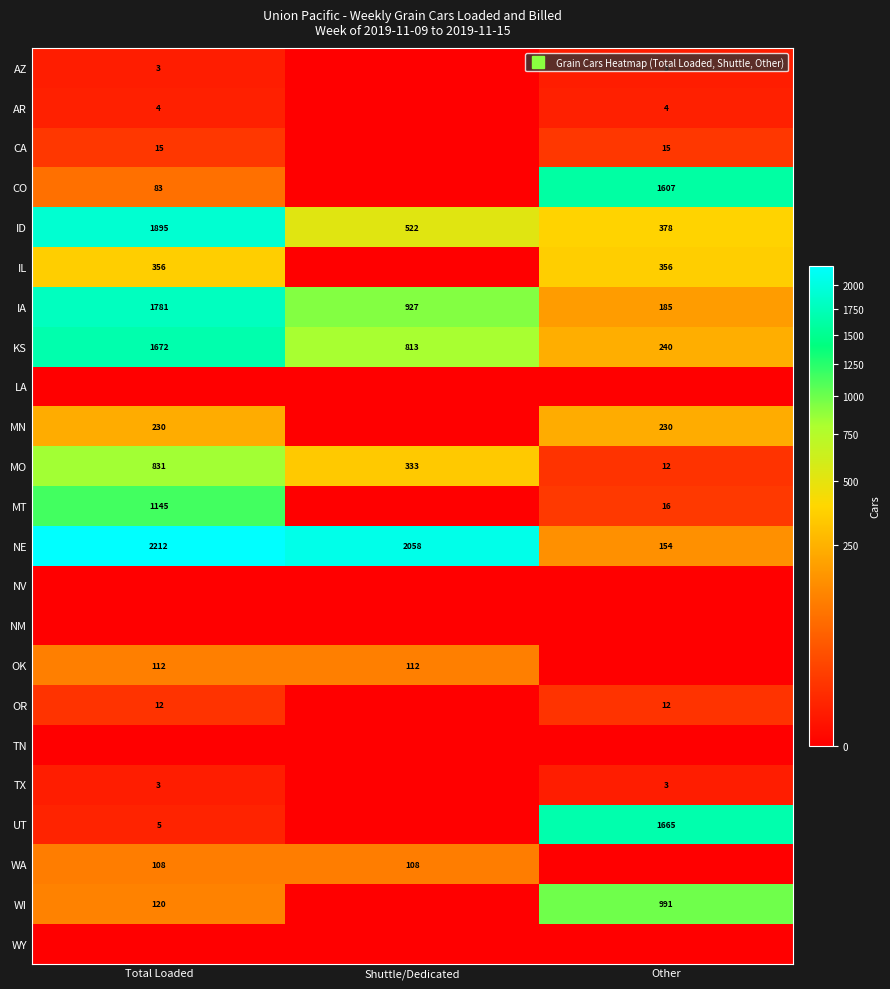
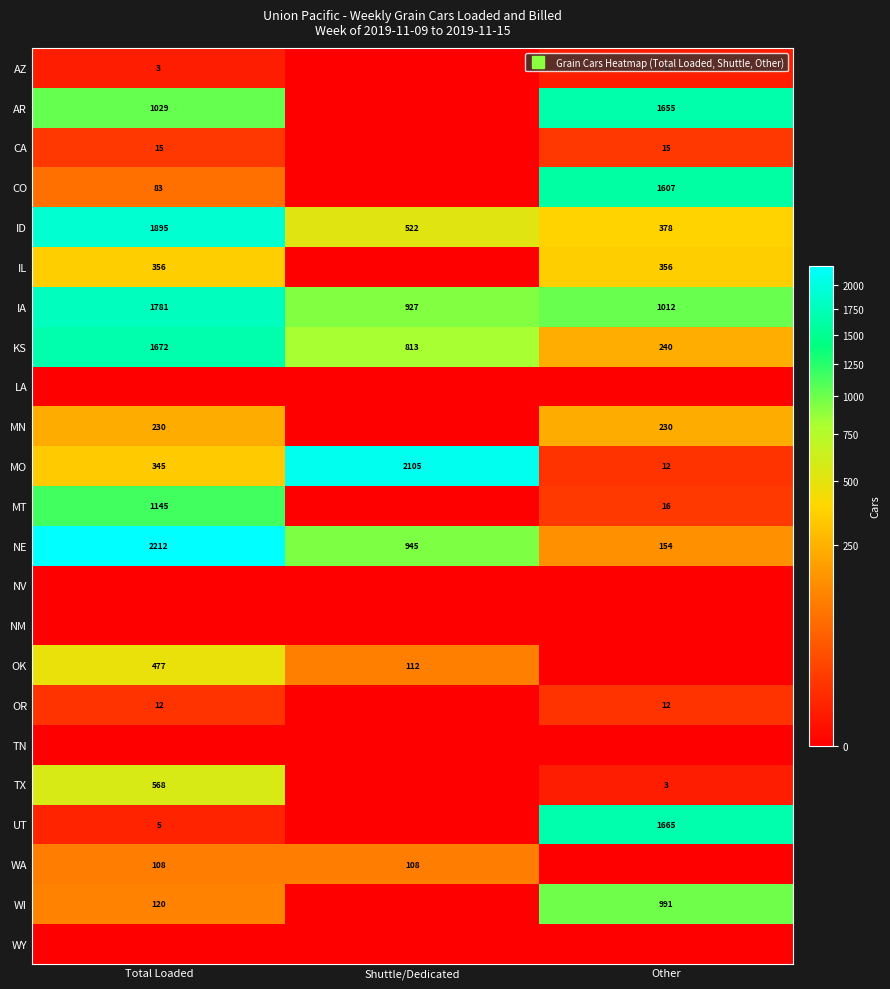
AR, Total Loaded: 4 -> 1029
AR, Other: 4 -> 1655
IA, Other: 185 -> 1012
MO, Total Loaded: 831 -> 345
MO, Shuttle/Dedicated: 333 -> 2105
NE, Shuttle/Dedicated: 2058 -> 945
OK, Total Loaded: 112 -> 477
TX, Total Loaded: 3 -> 568
